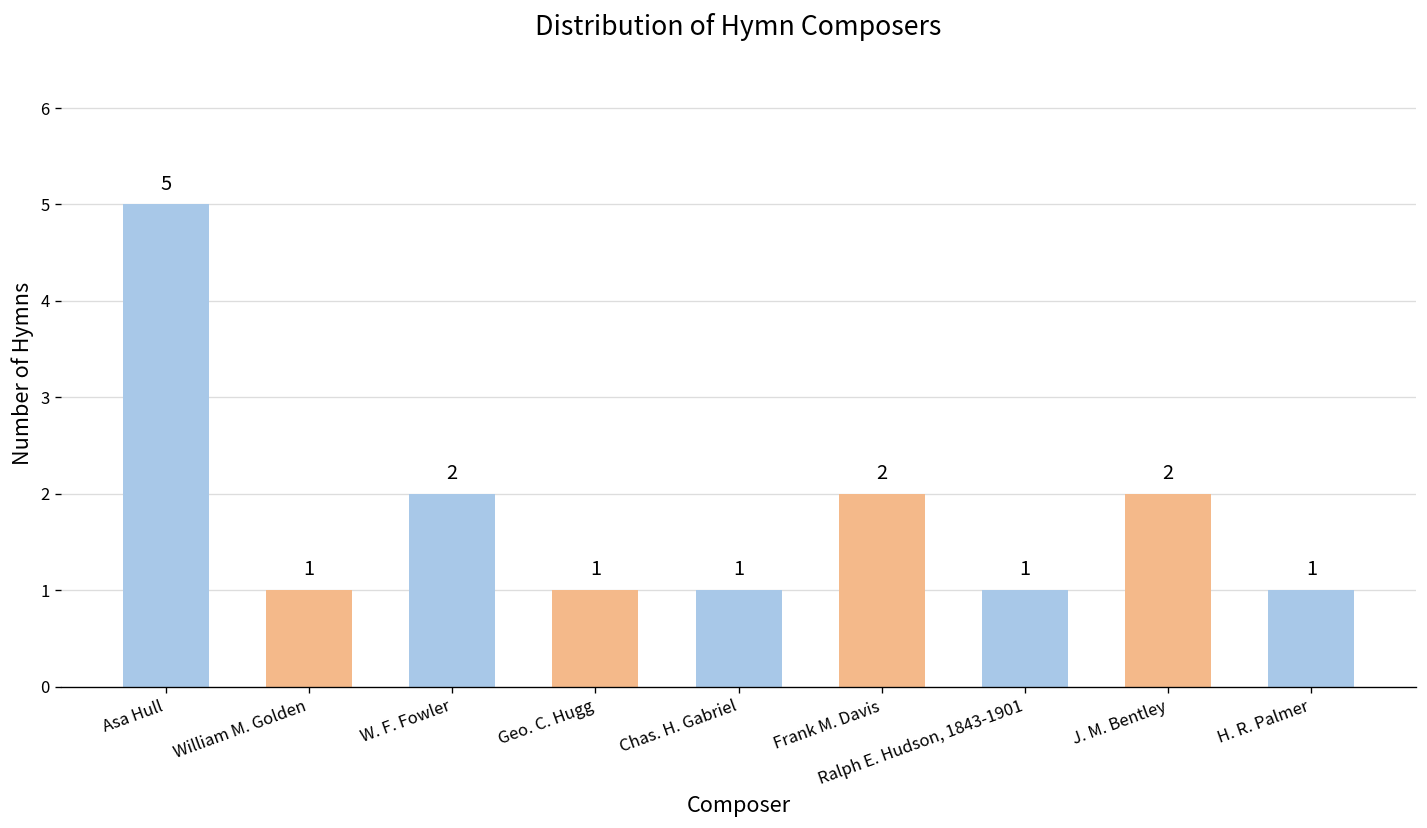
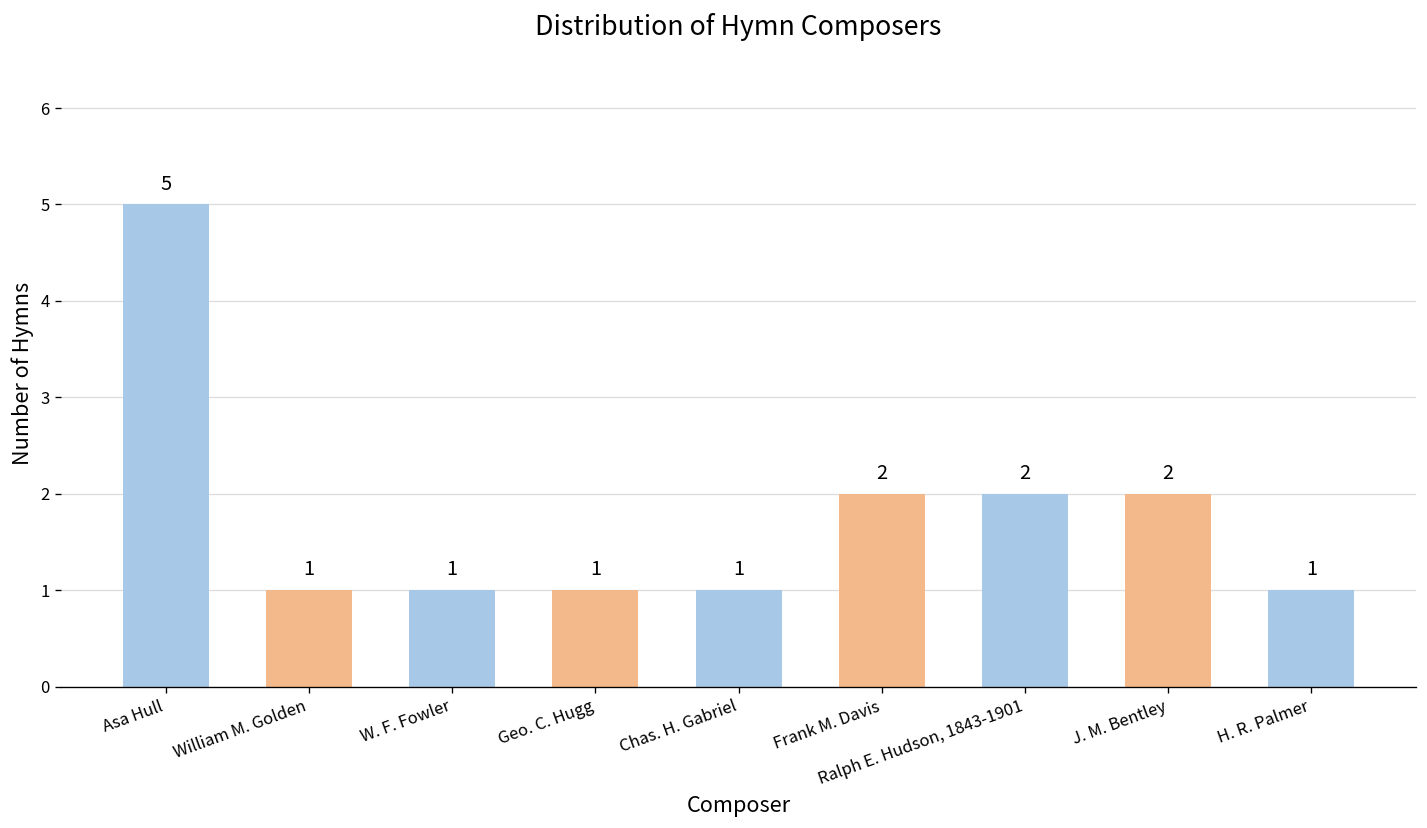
W. F. Fowler: 2 -> 1
Ralph E. Hudson, 1843-1901: 1 -> 2
